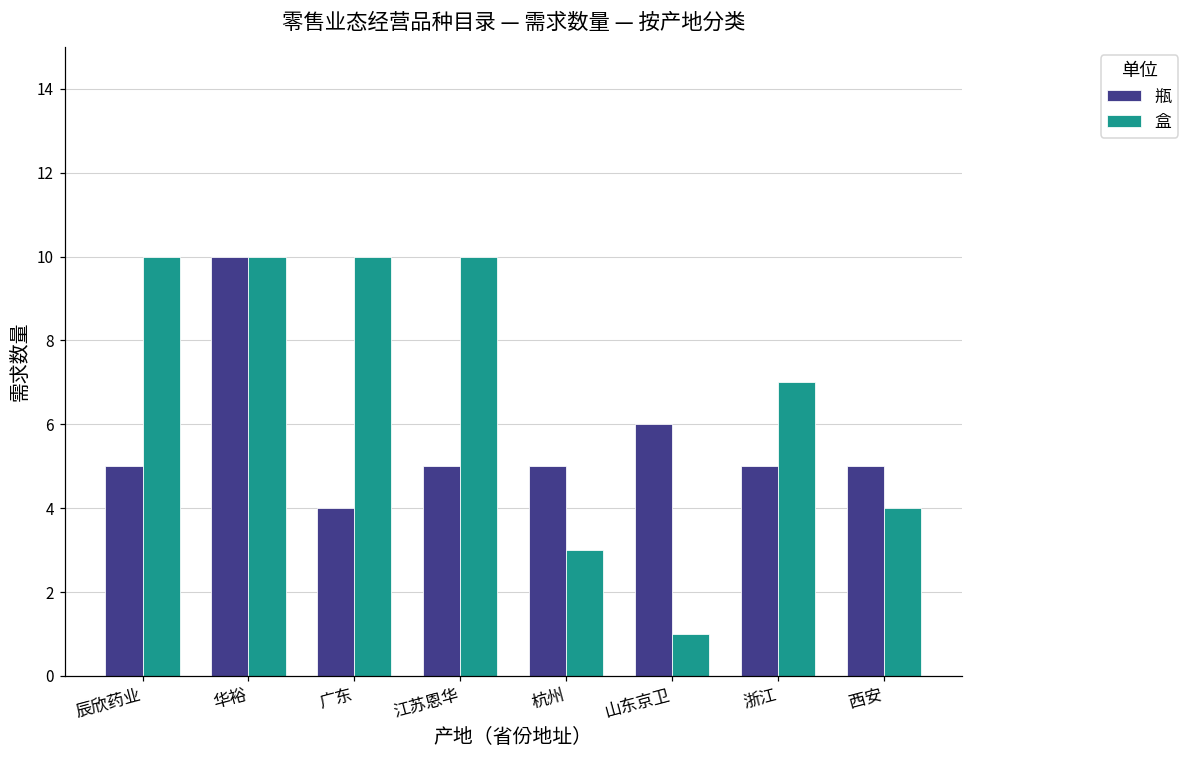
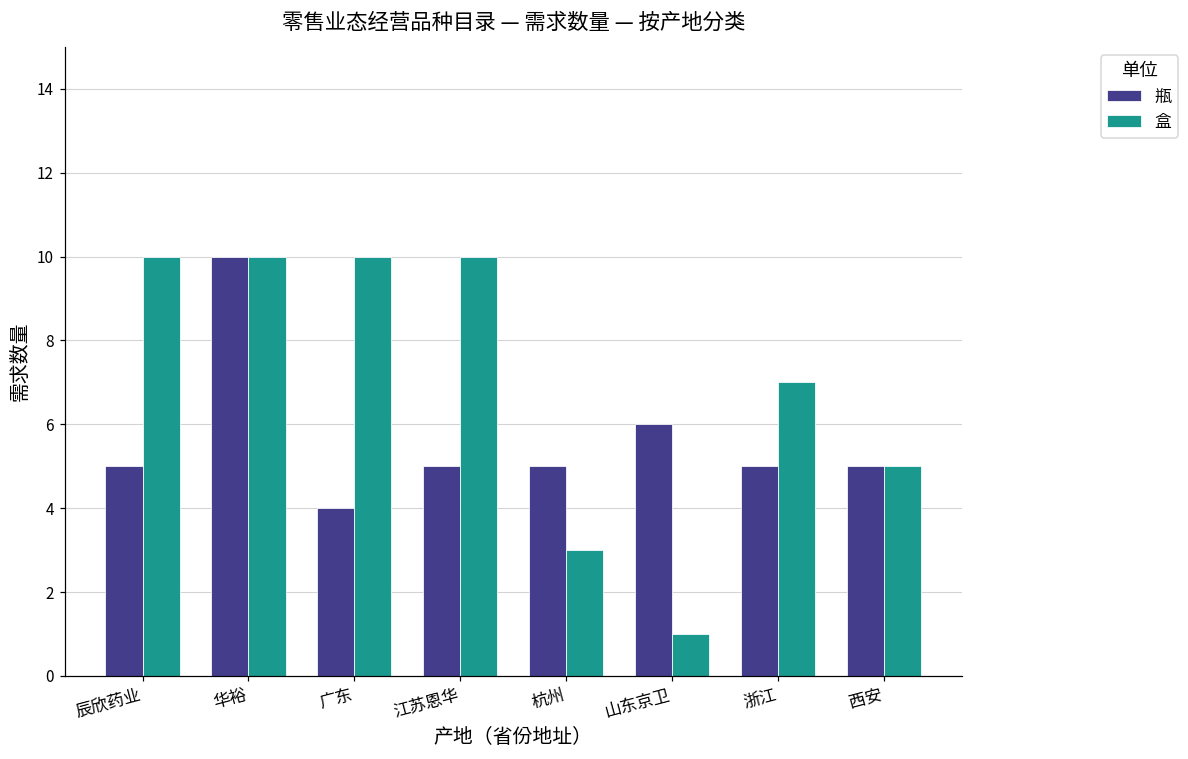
盒, 西安: 4 -> 5
